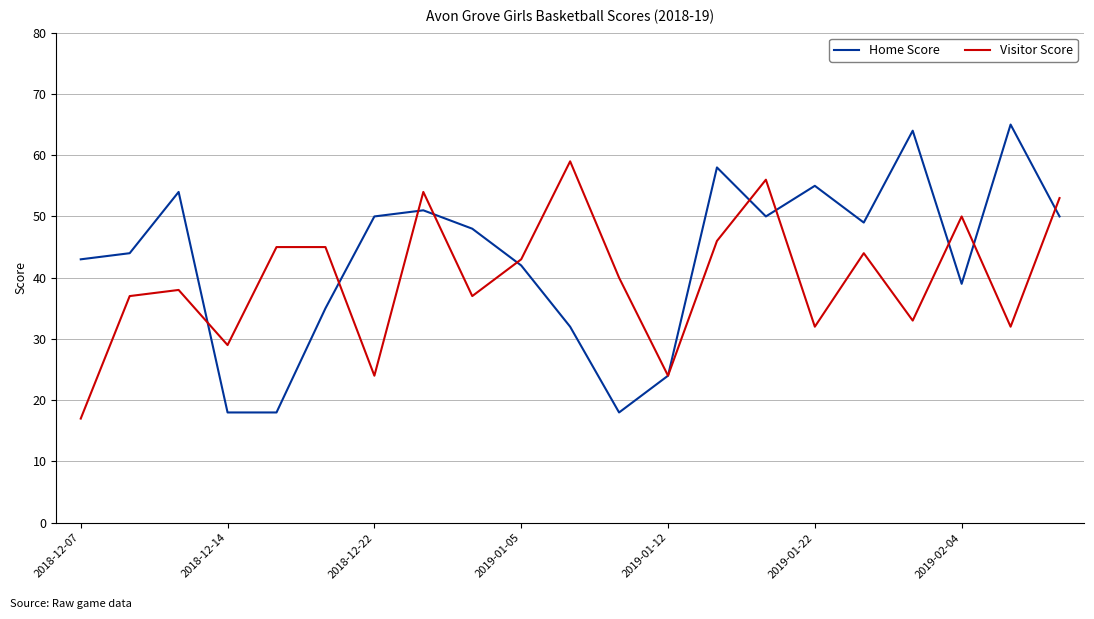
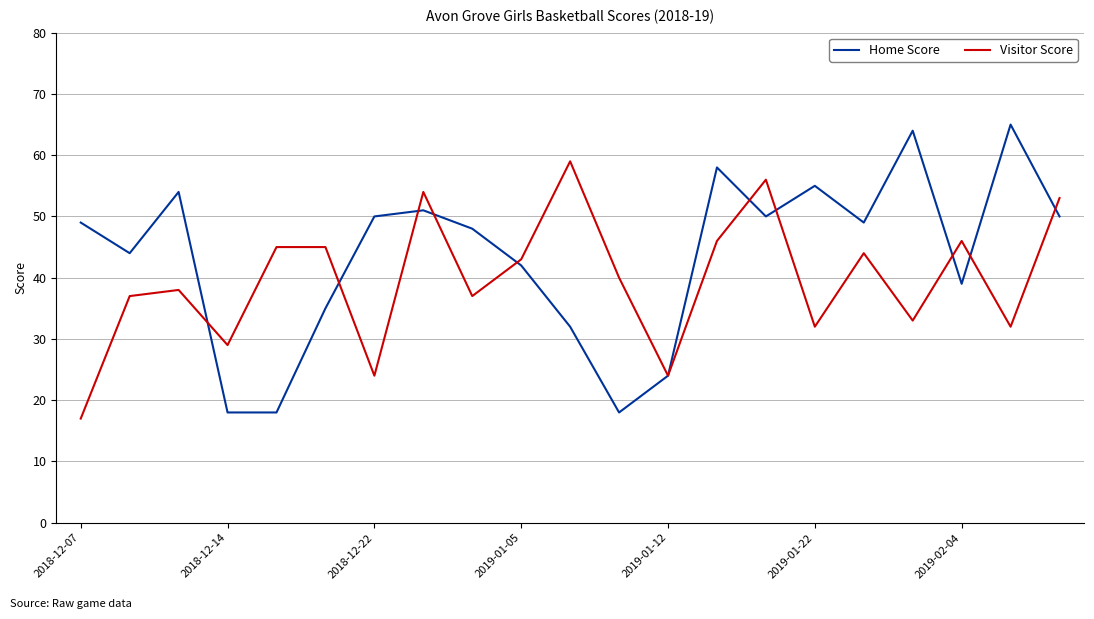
Home Score, 2018-12-07: 43 -> 49
Visitor Score, 2019-02-04: 50 -> 46
